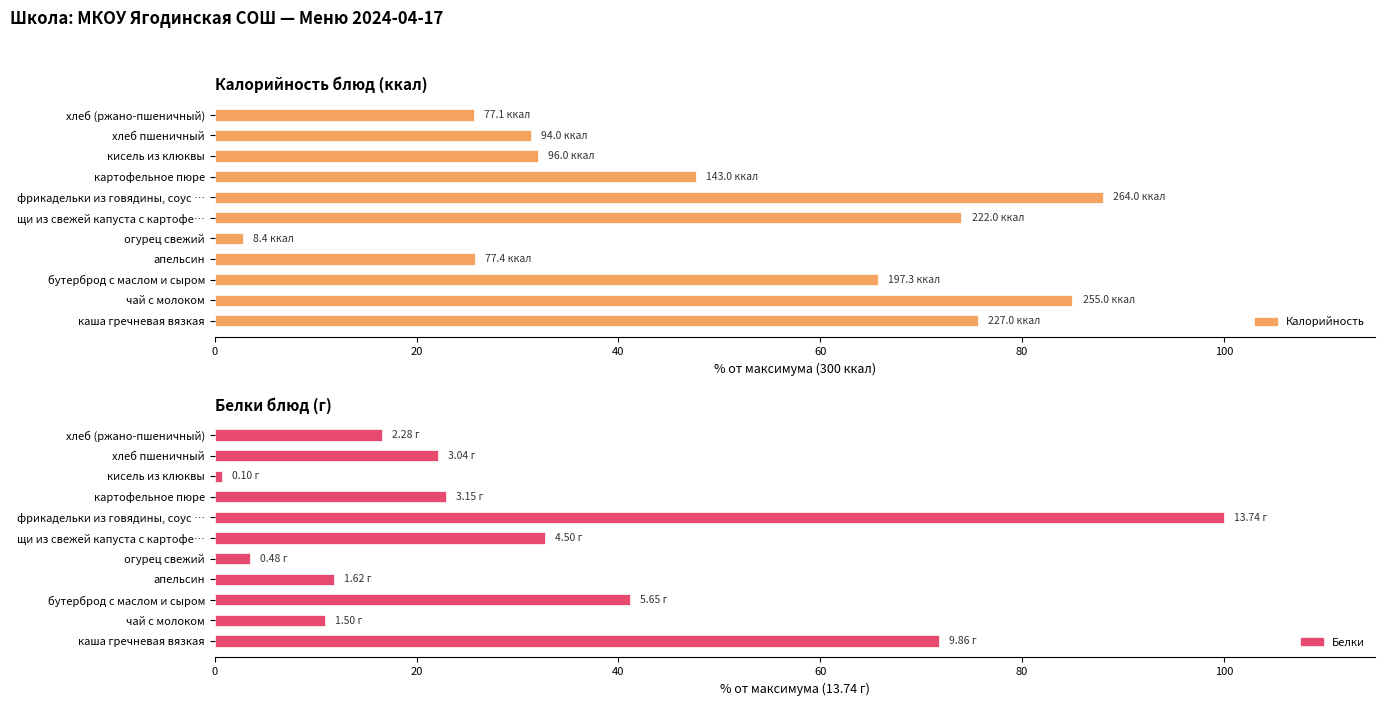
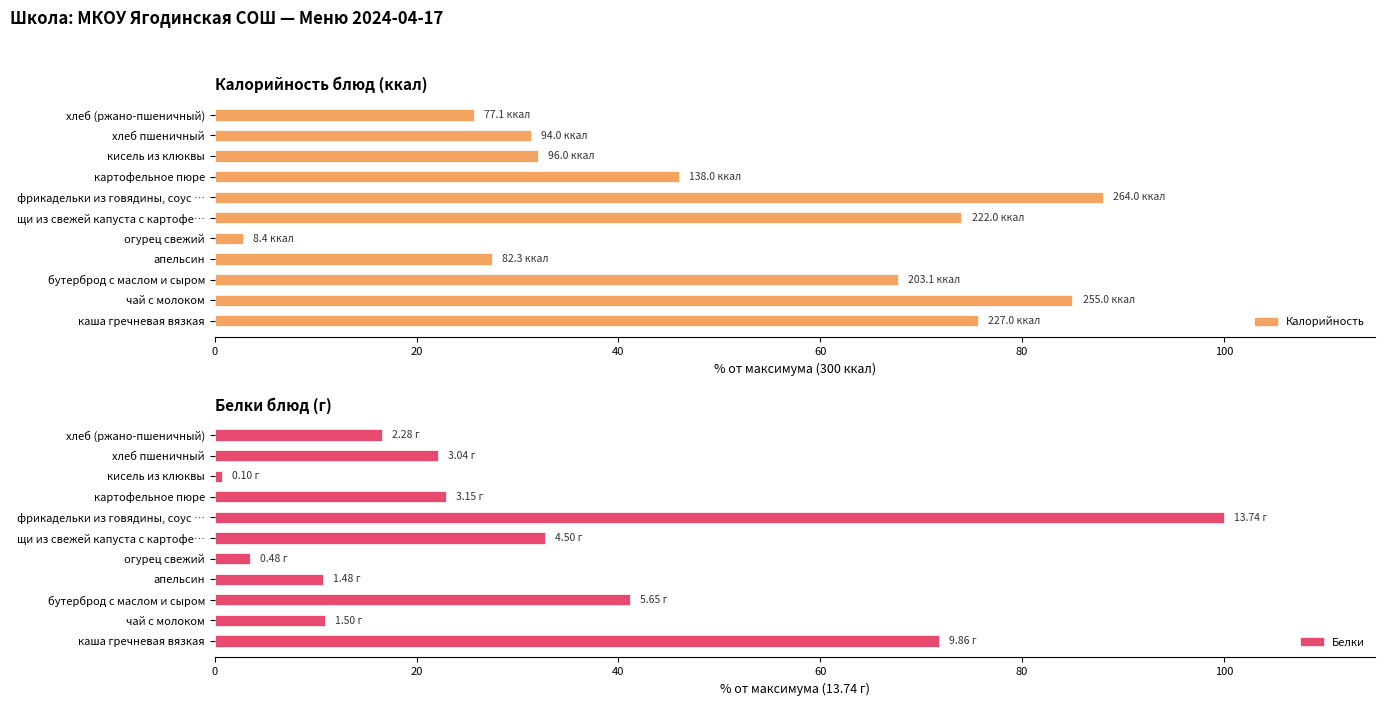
Калорийность блюд (ккал), картофельное пюре: 143.0 -> 138.0
Калорийность блюд (ккал), апельсин: 77.4 -> 82.3
Калорийность блюд (ккал), бутерброд с маслом и сыром: 197.3 -> 203.1
Белки блюд (г), апельсин: 1.62 -> 1.48
